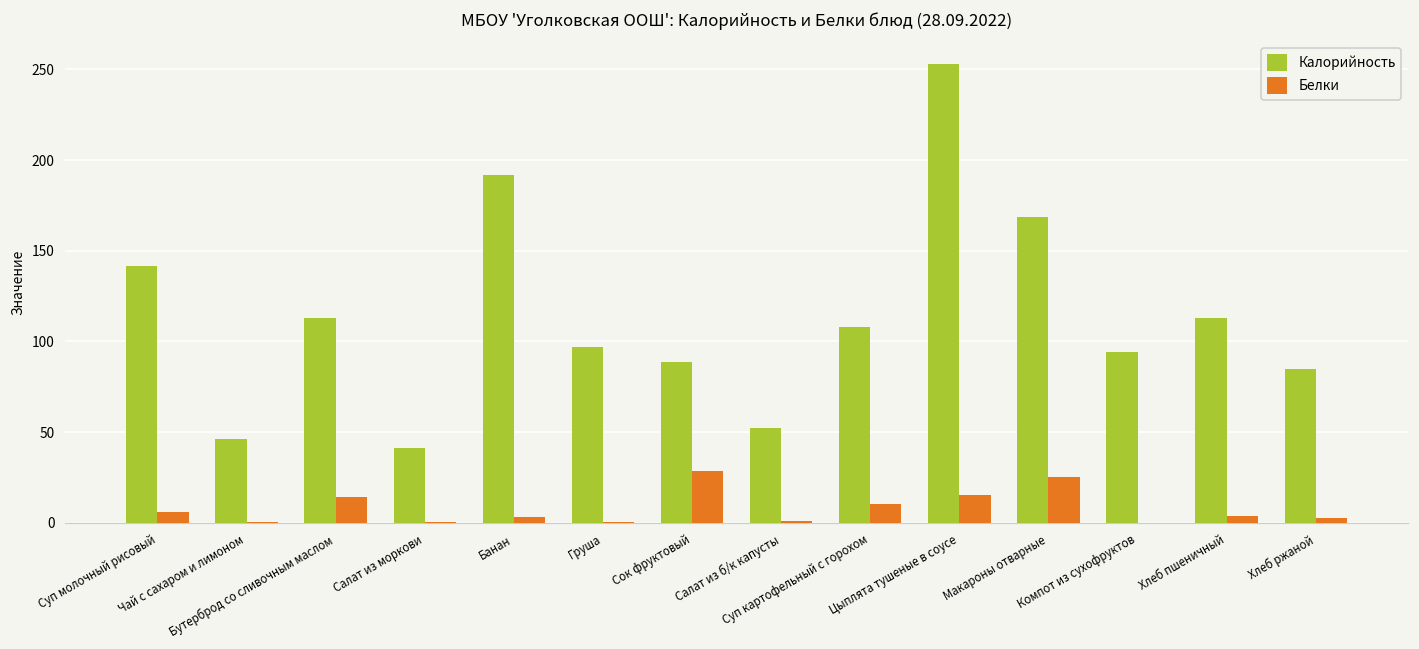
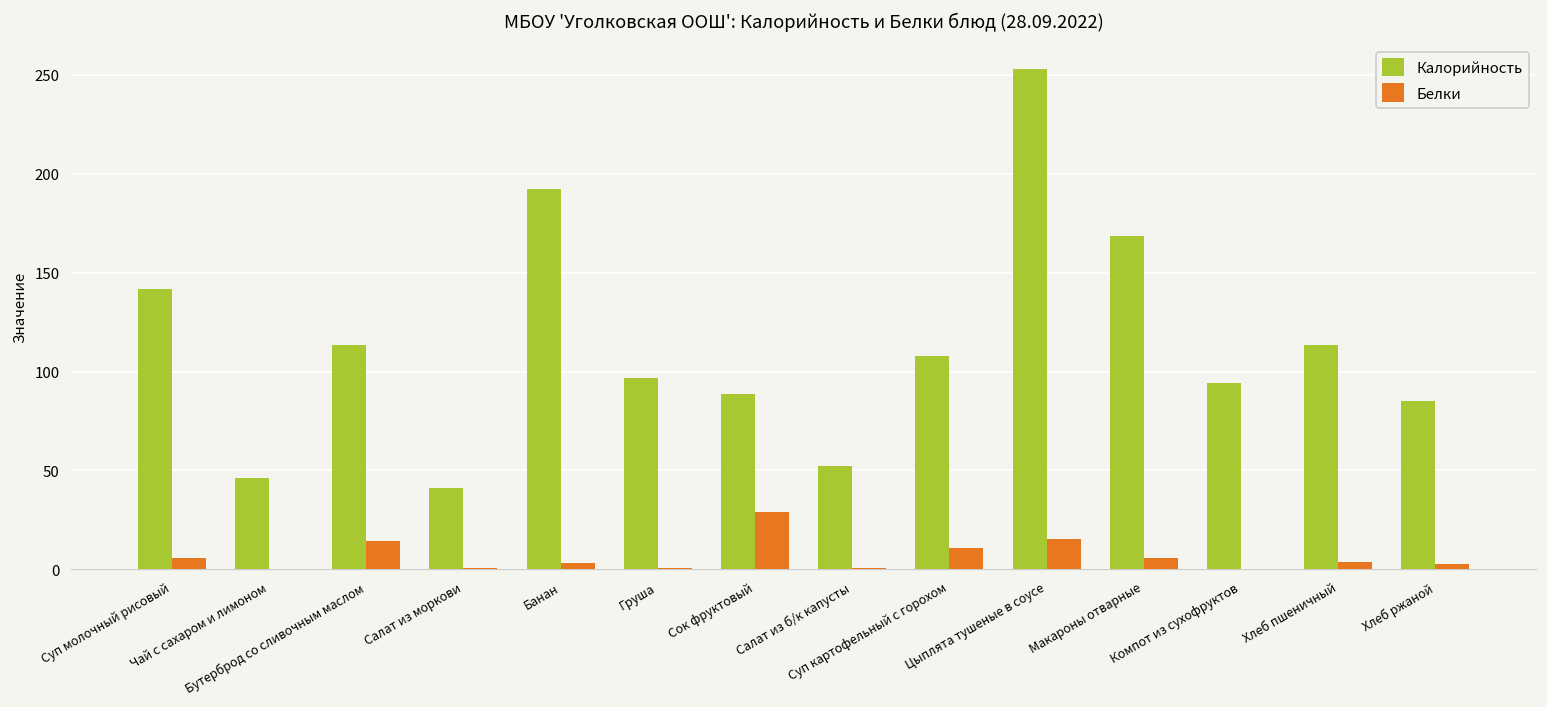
Белки, Макароны отварные: 25 -> 6
